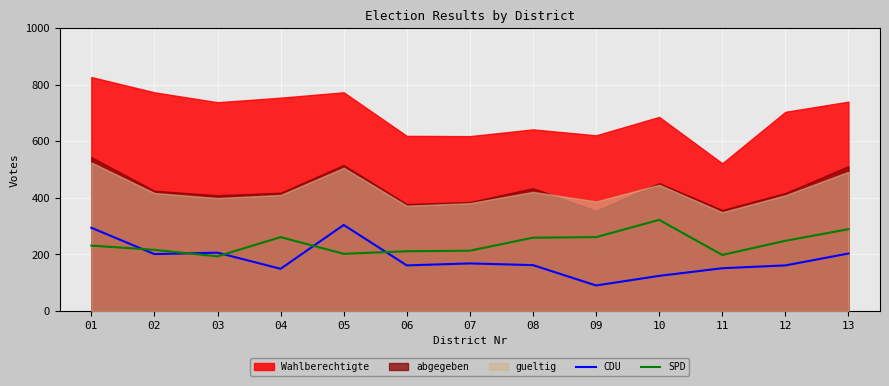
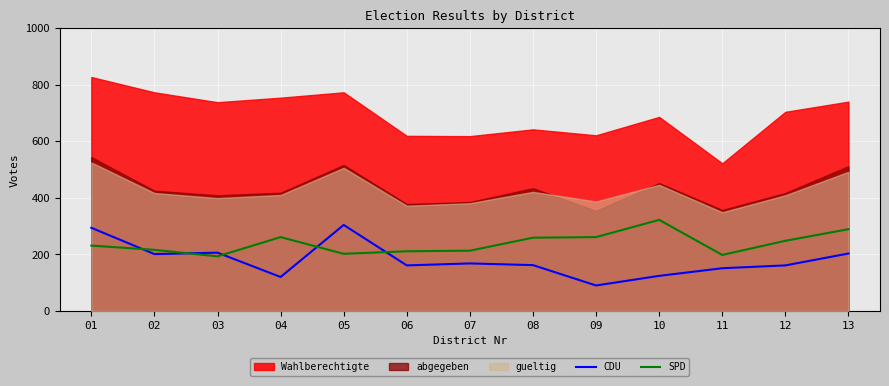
CDU, 04: 150 -> 120
